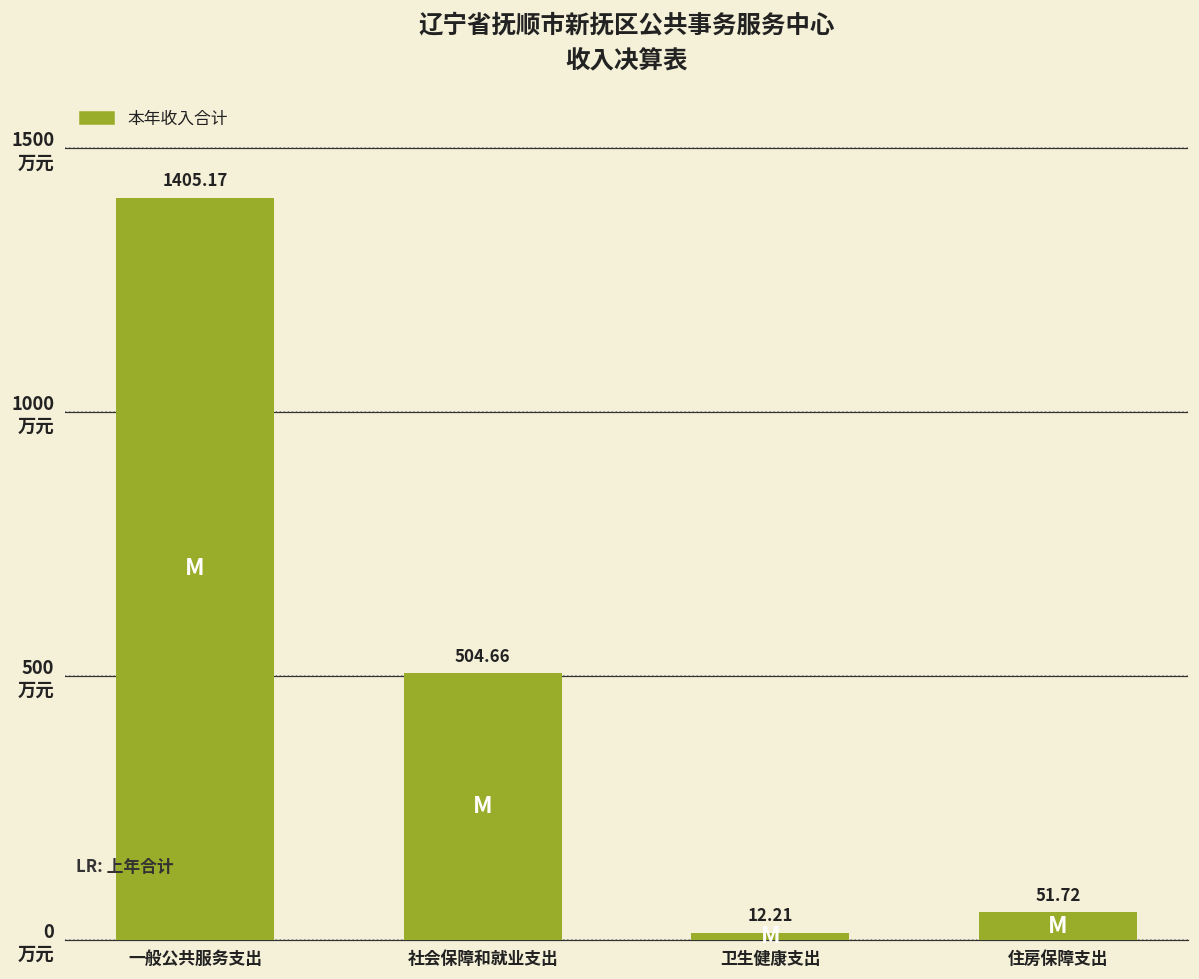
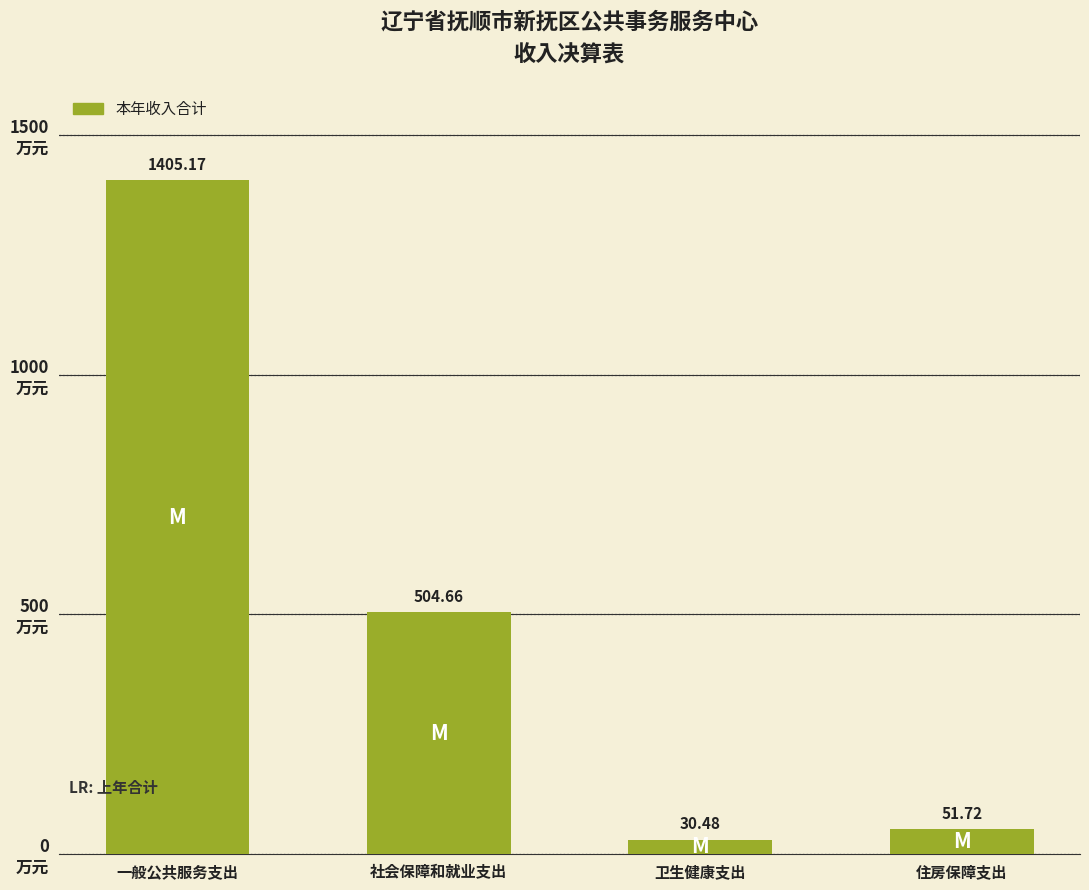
卫生健康支出: 12.21 -> 30.48
